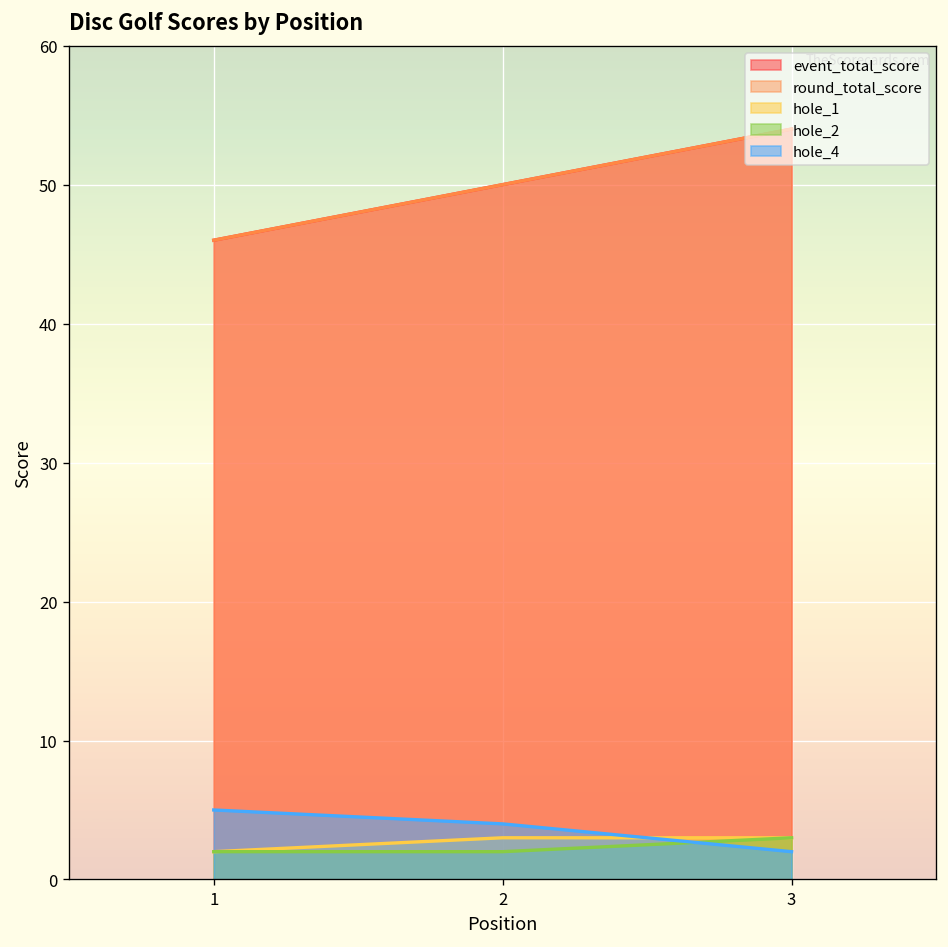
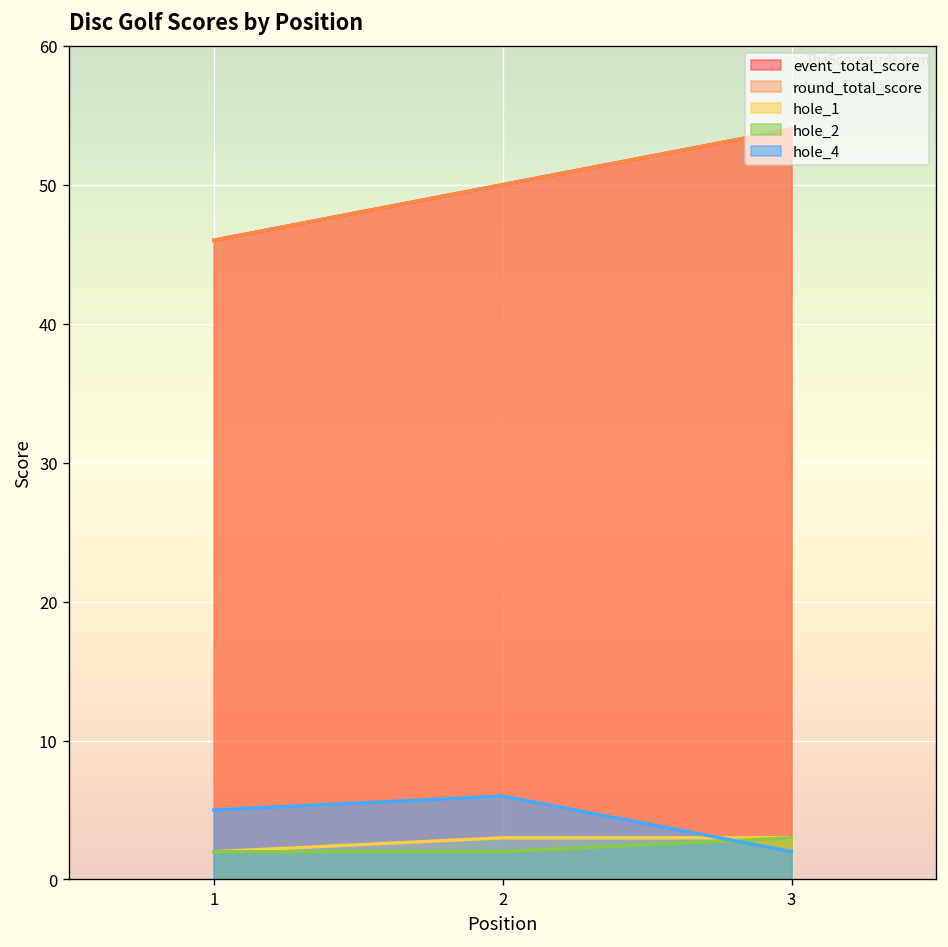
hole_4, 2: 4 -> 6
